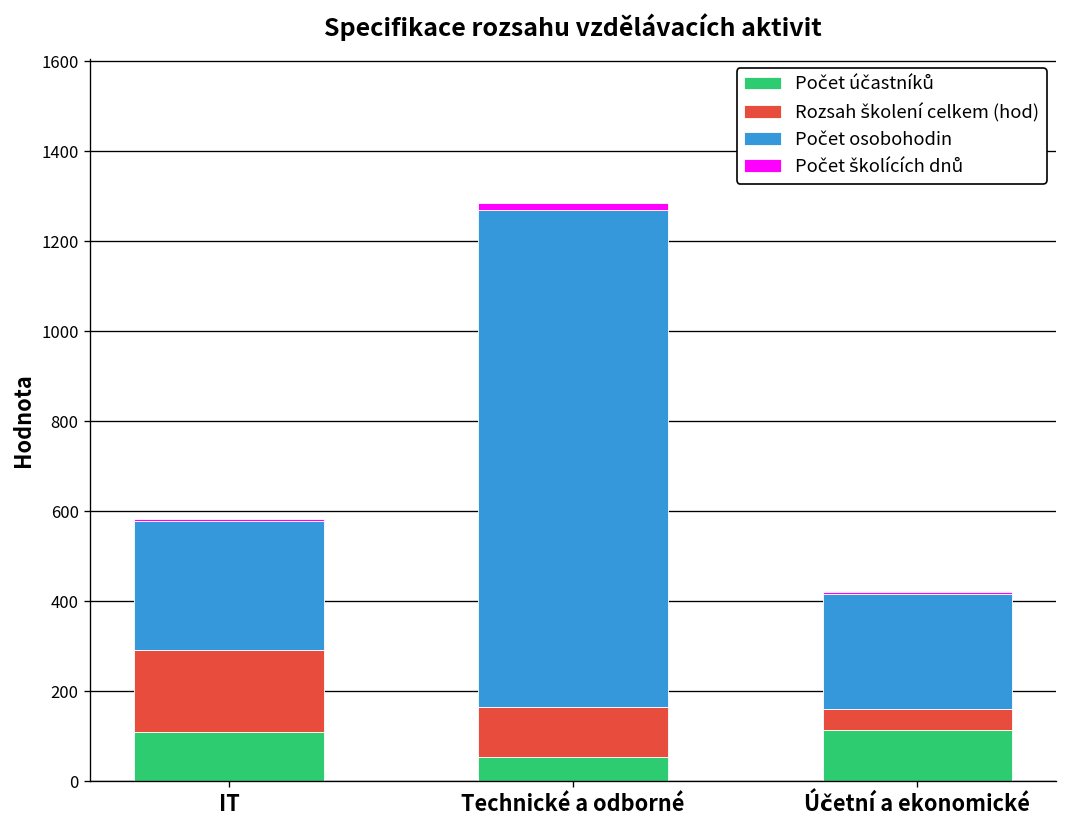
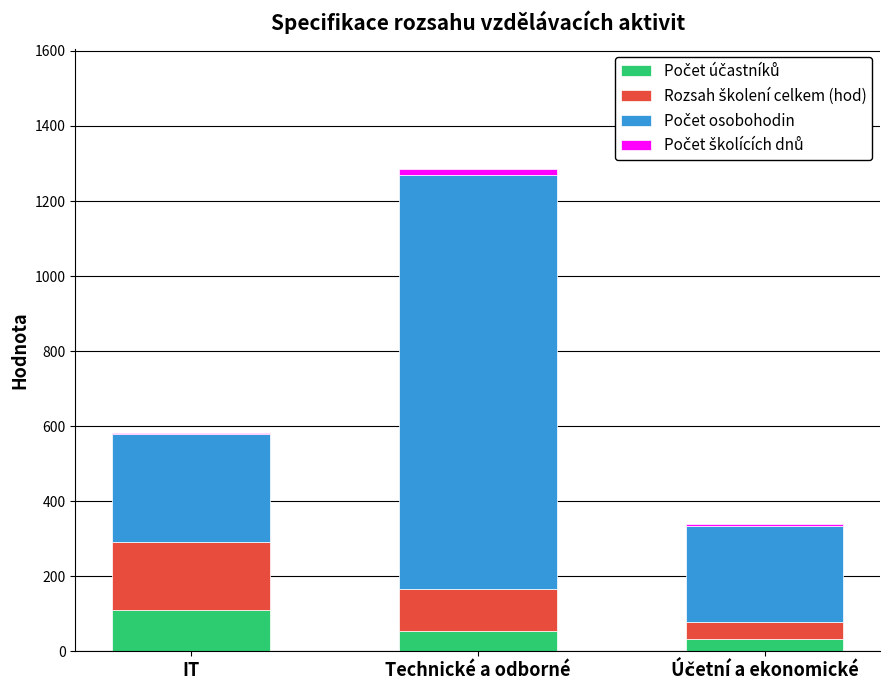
Počet účastníků, Účetní a ekonomické: 110 -> 30
